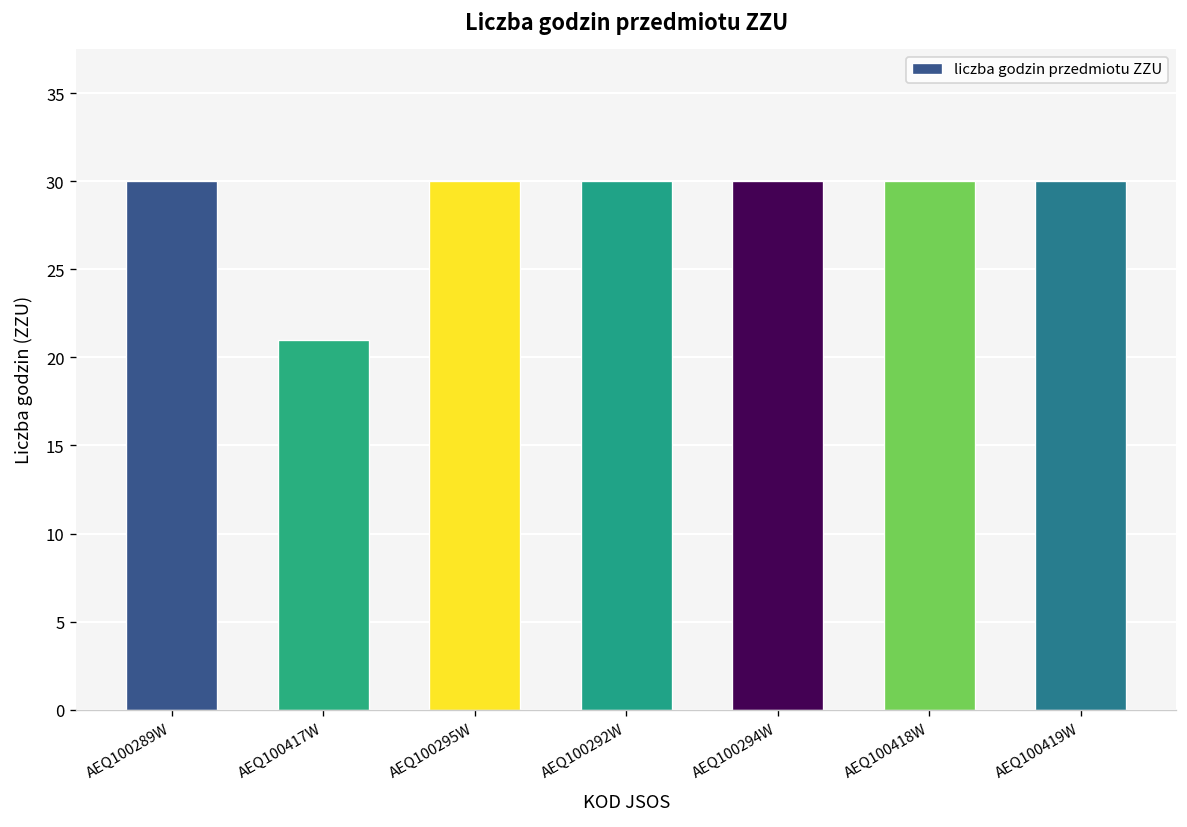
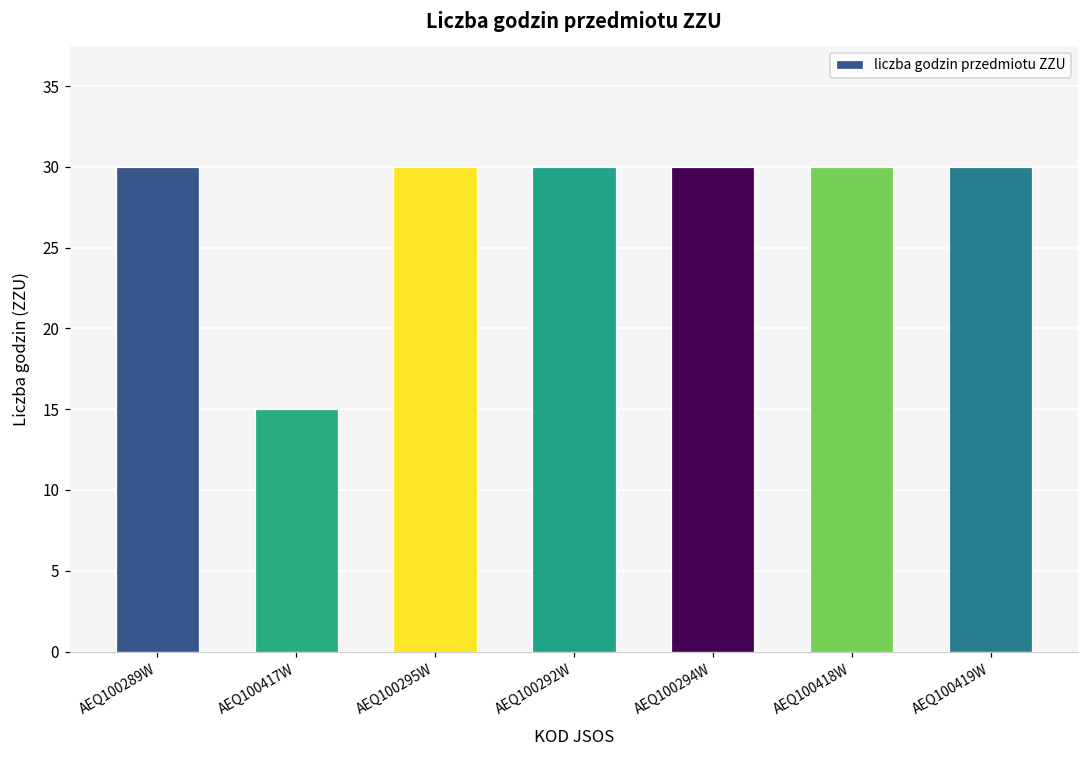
AEQ100417W: 21 -> 15
